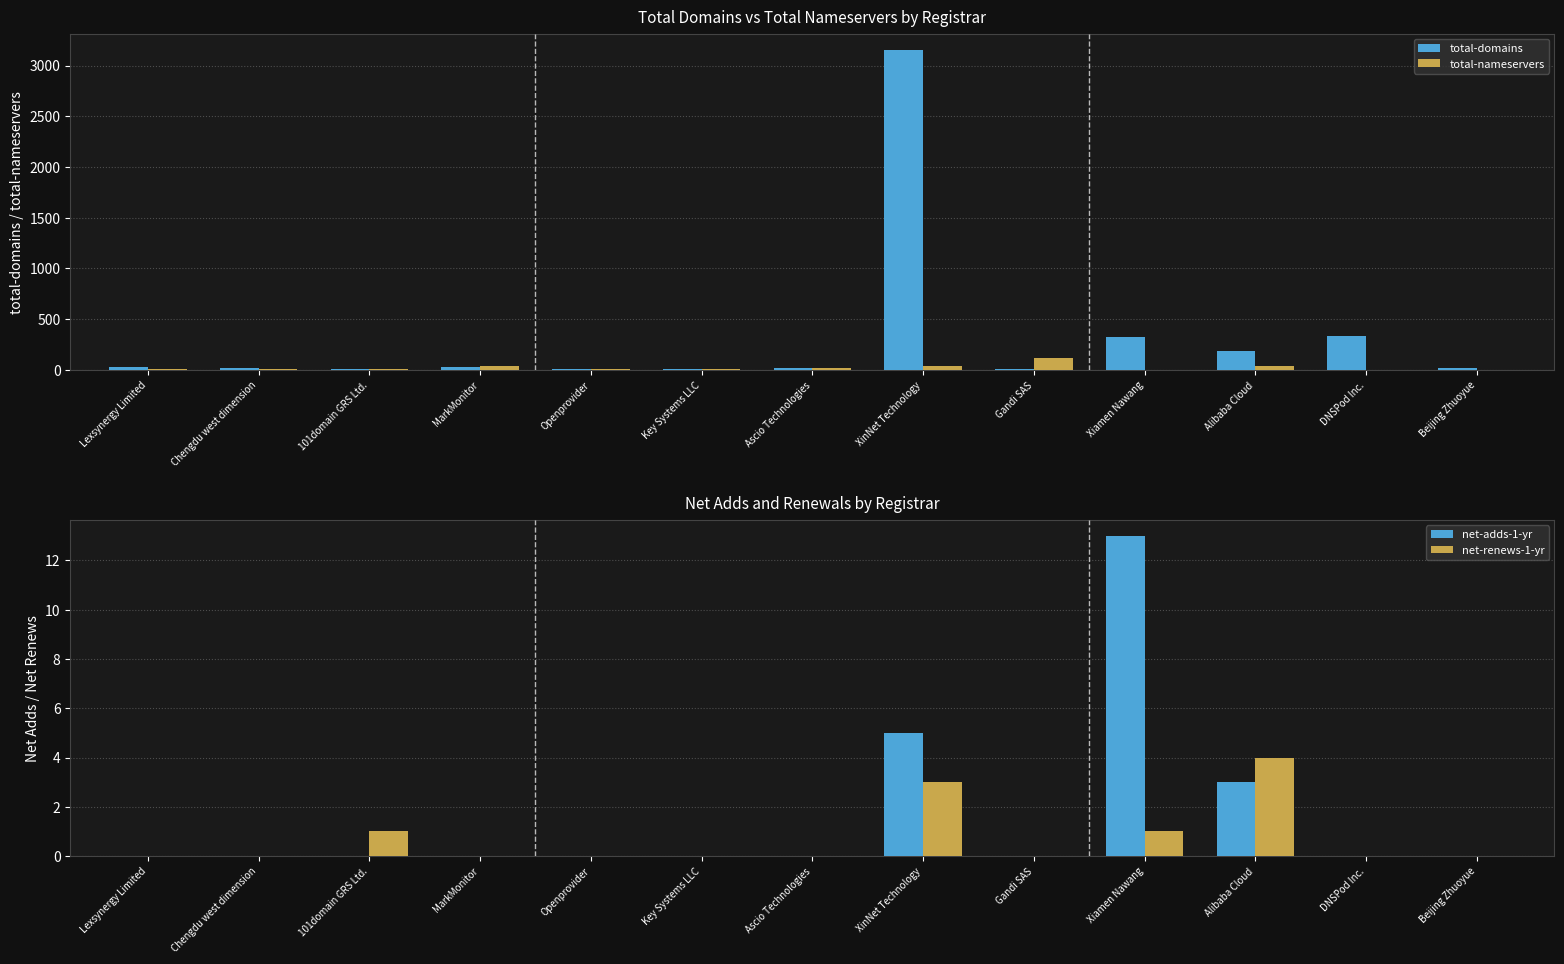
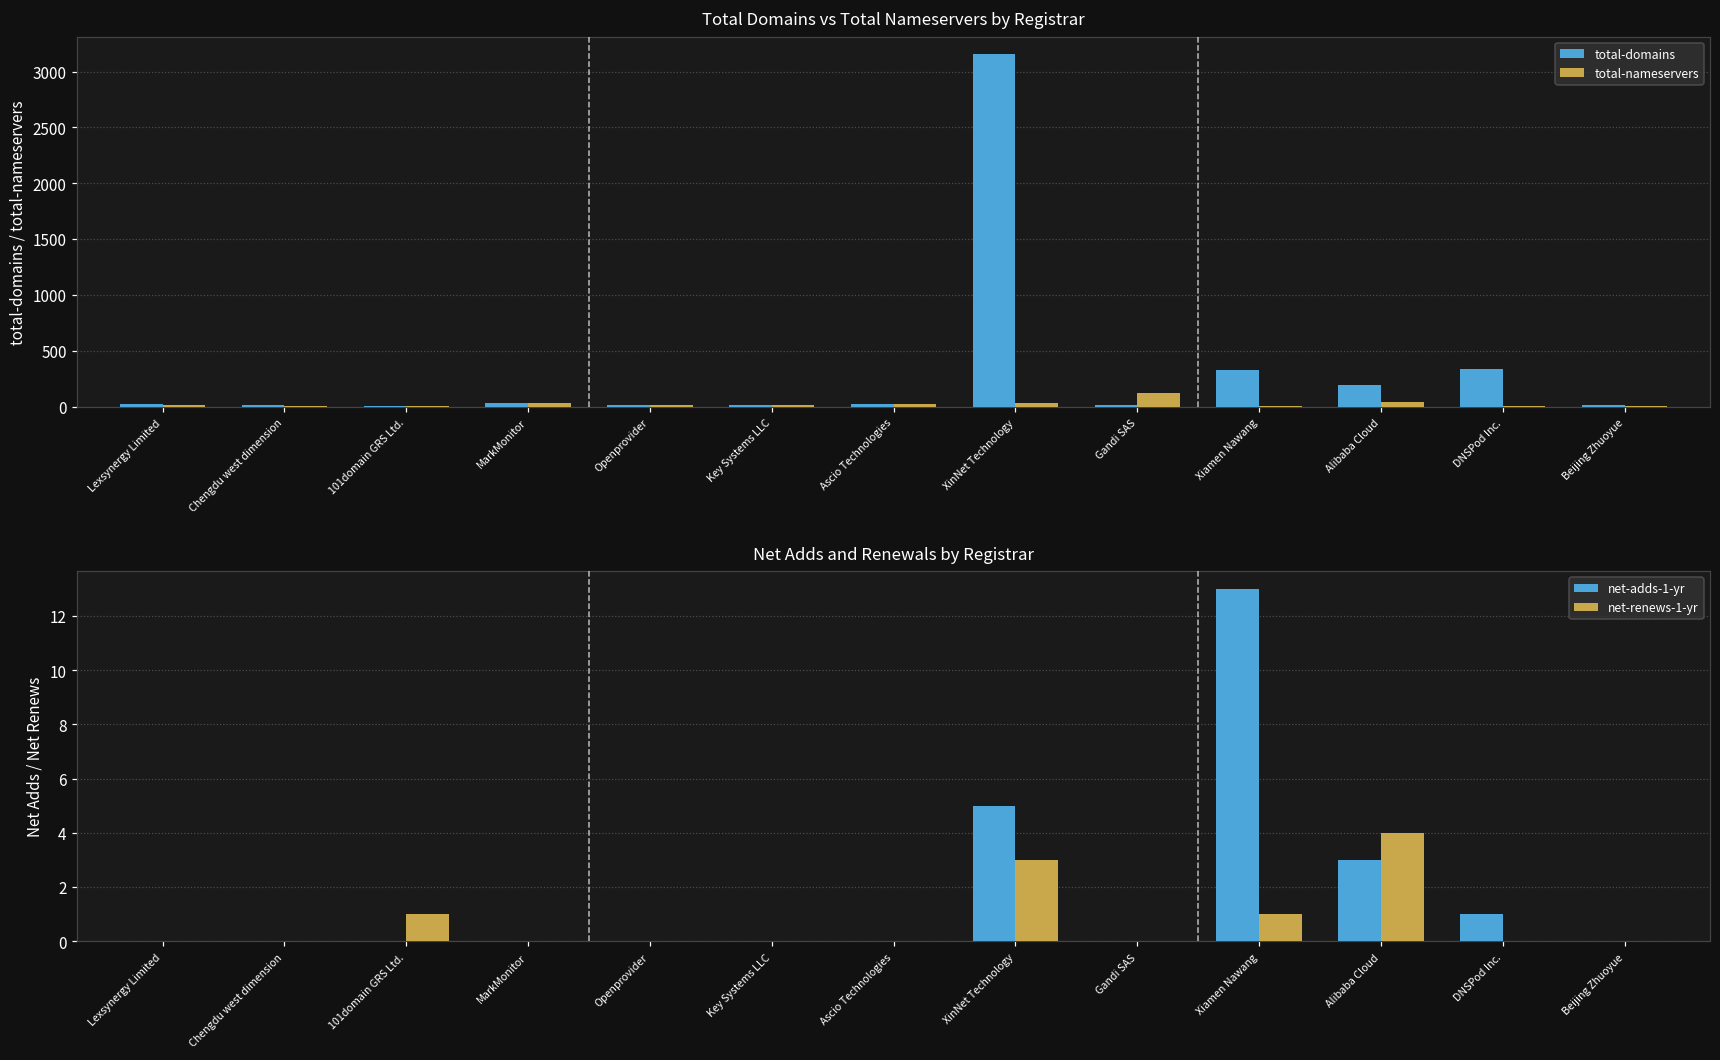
Net Adds and Renewals by Registrar, net-adds-1-yr, DNSPod Inc.: 0 -> 1
